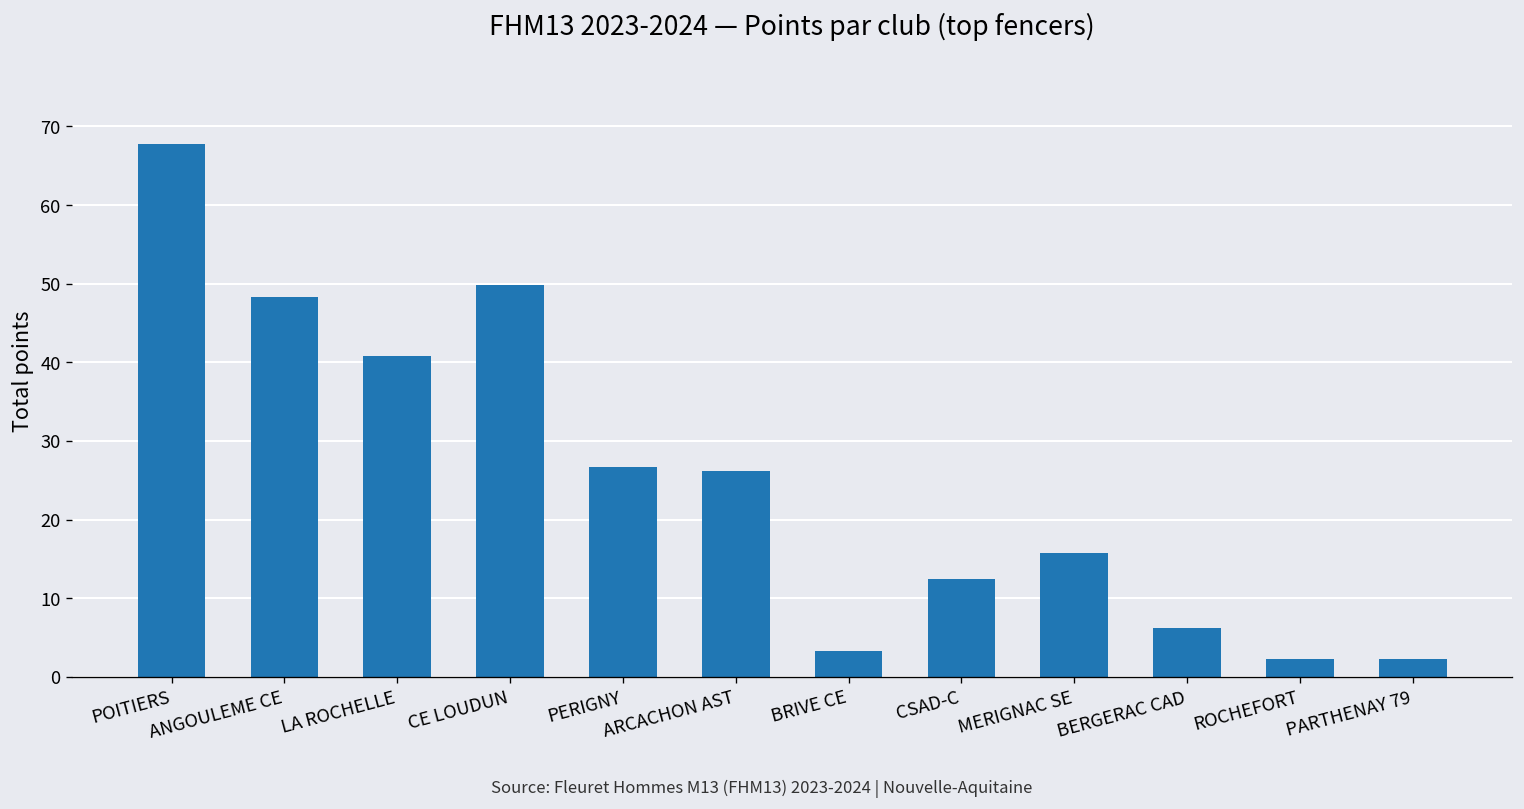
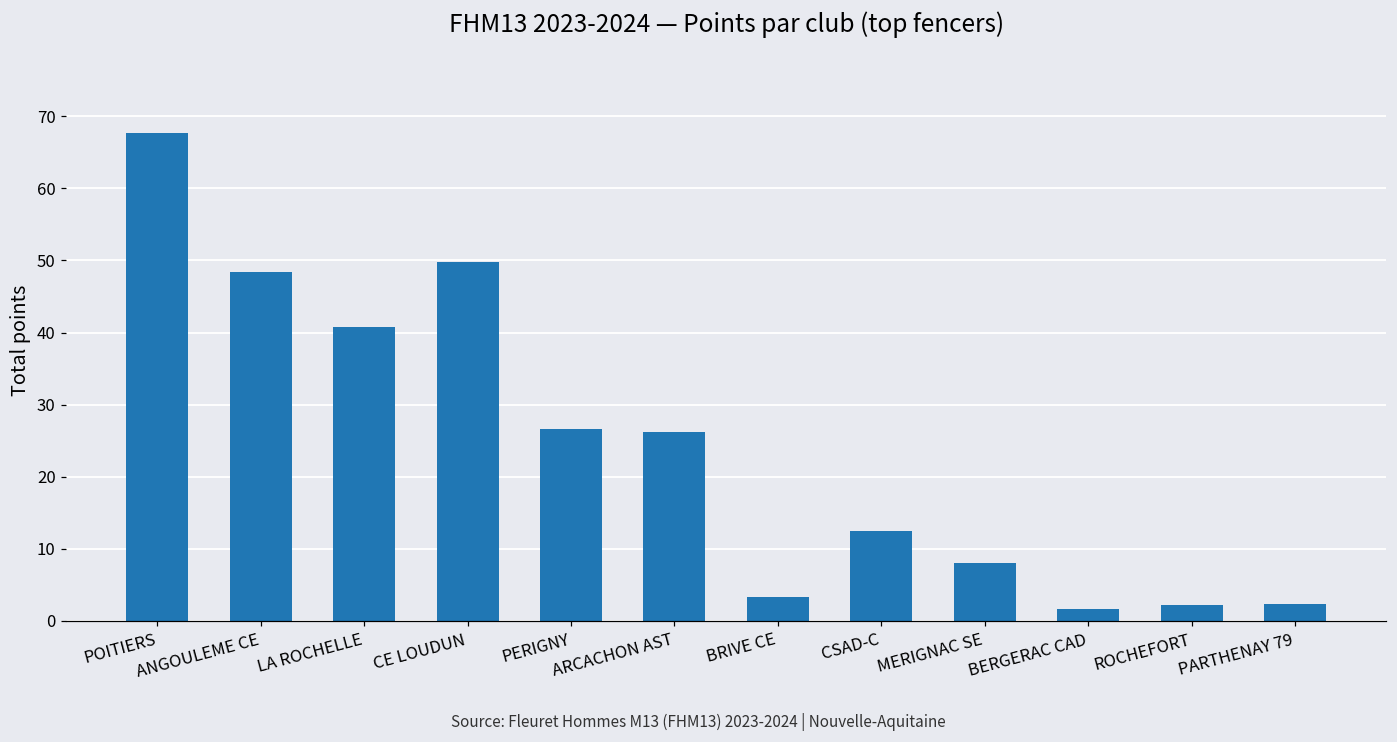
MERIGNAC SE: 16 -> 8
BERGERAC CAD: 6 -> 2
